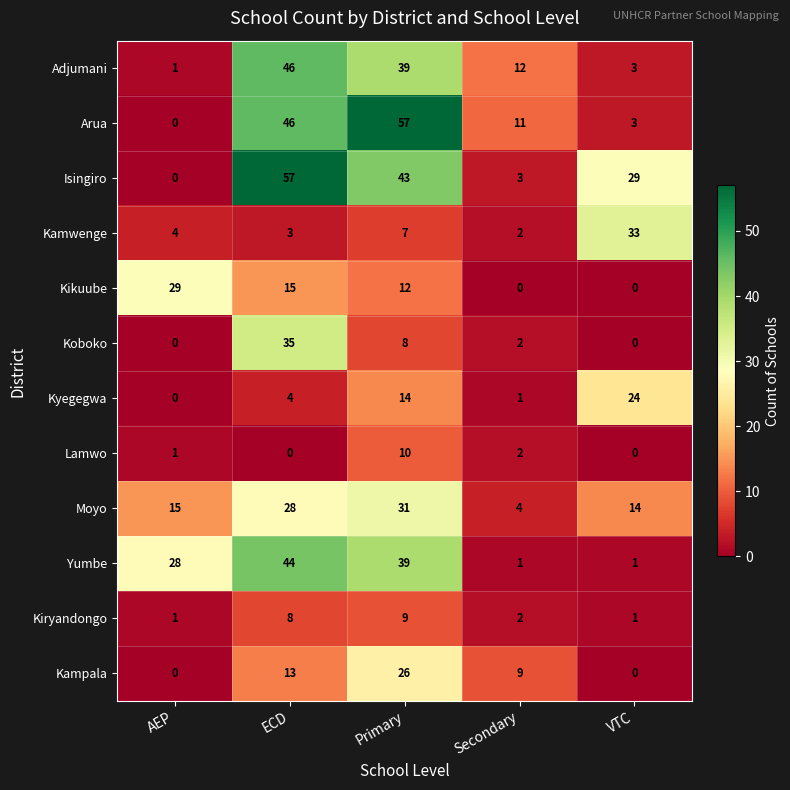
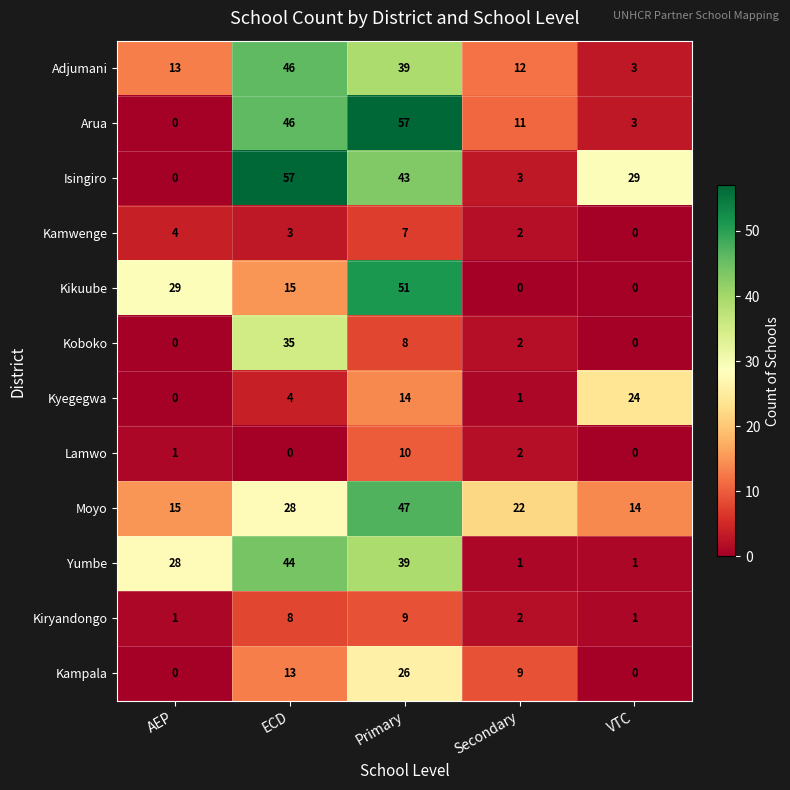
Adjumani, AEP: 1 -> 13
Kamwenge, VTC: 33 -> 0
Kikuube, Primary: 12 -> 51
Moyo, Primary: 31 -> 47
Moyo, Secondary: 4 -> 22
